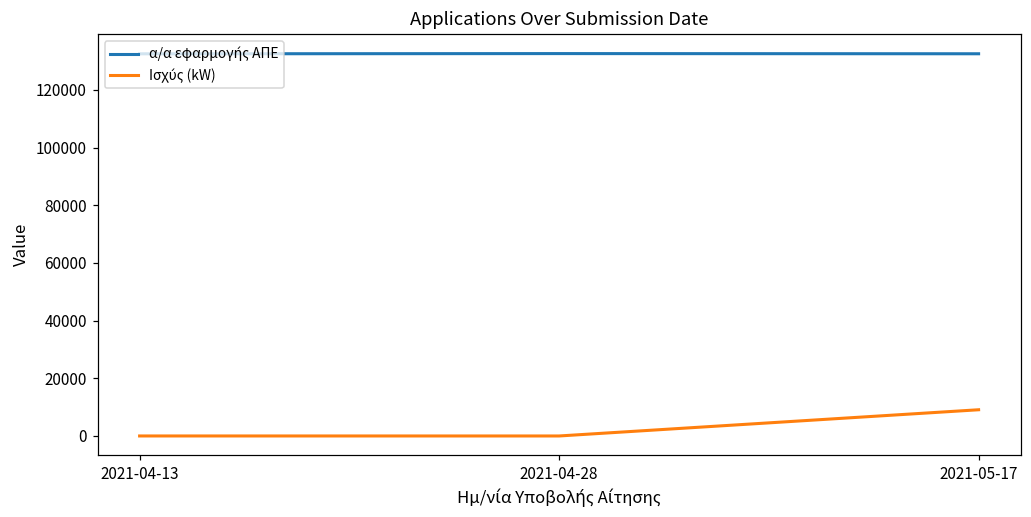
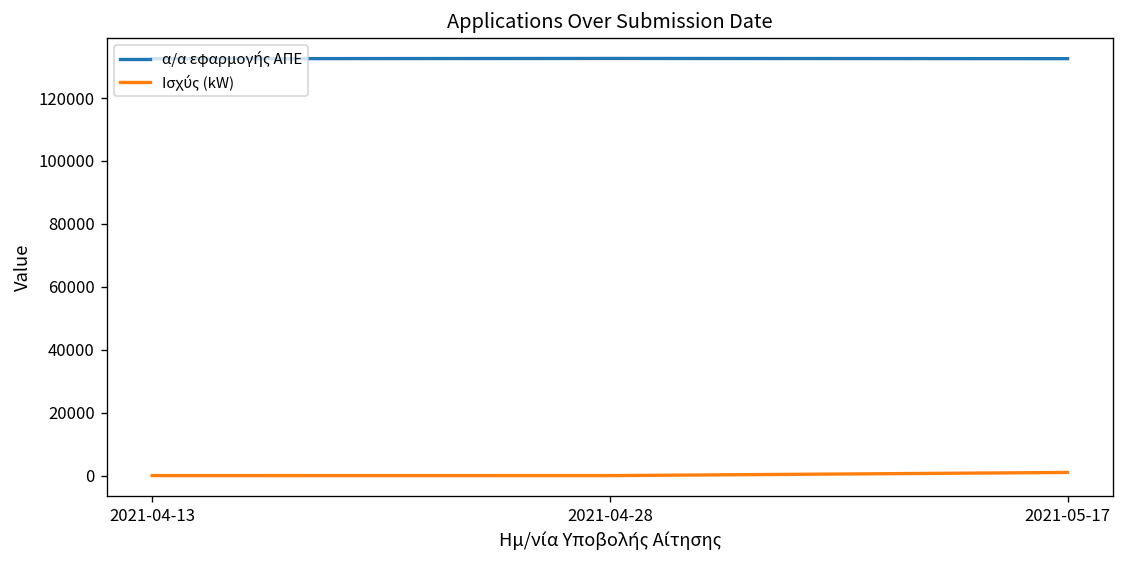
Ισχύς (kW), 2021-05-17: 9000 -> 1000
